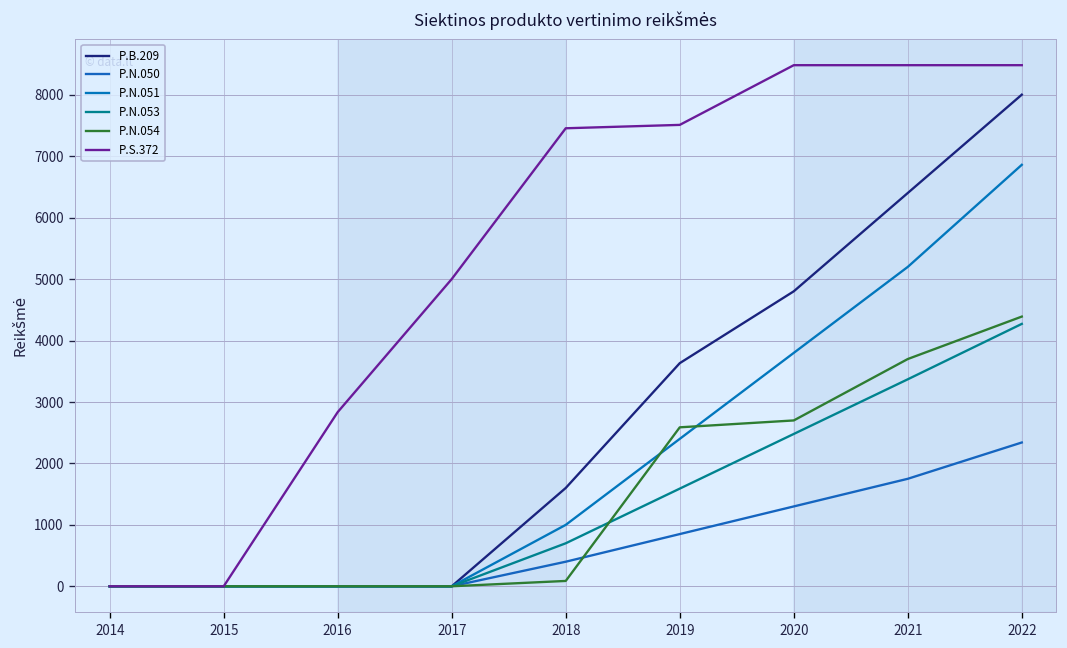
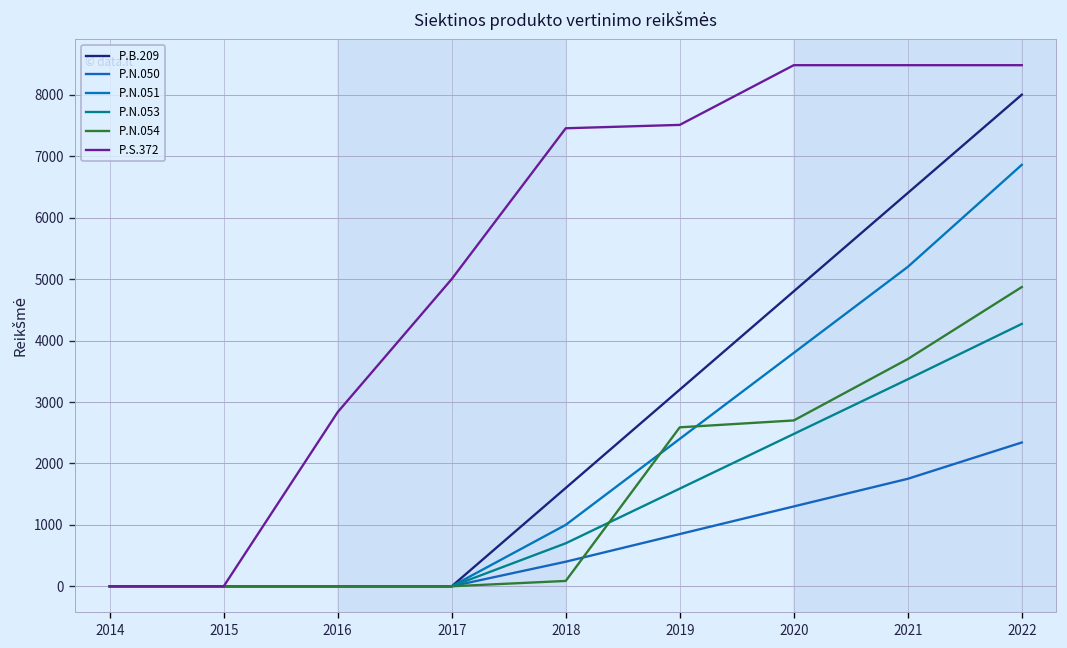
P.B.209, 2019: 3600 -> 3200
P.N.054, 2022: 4400 -> 4900
